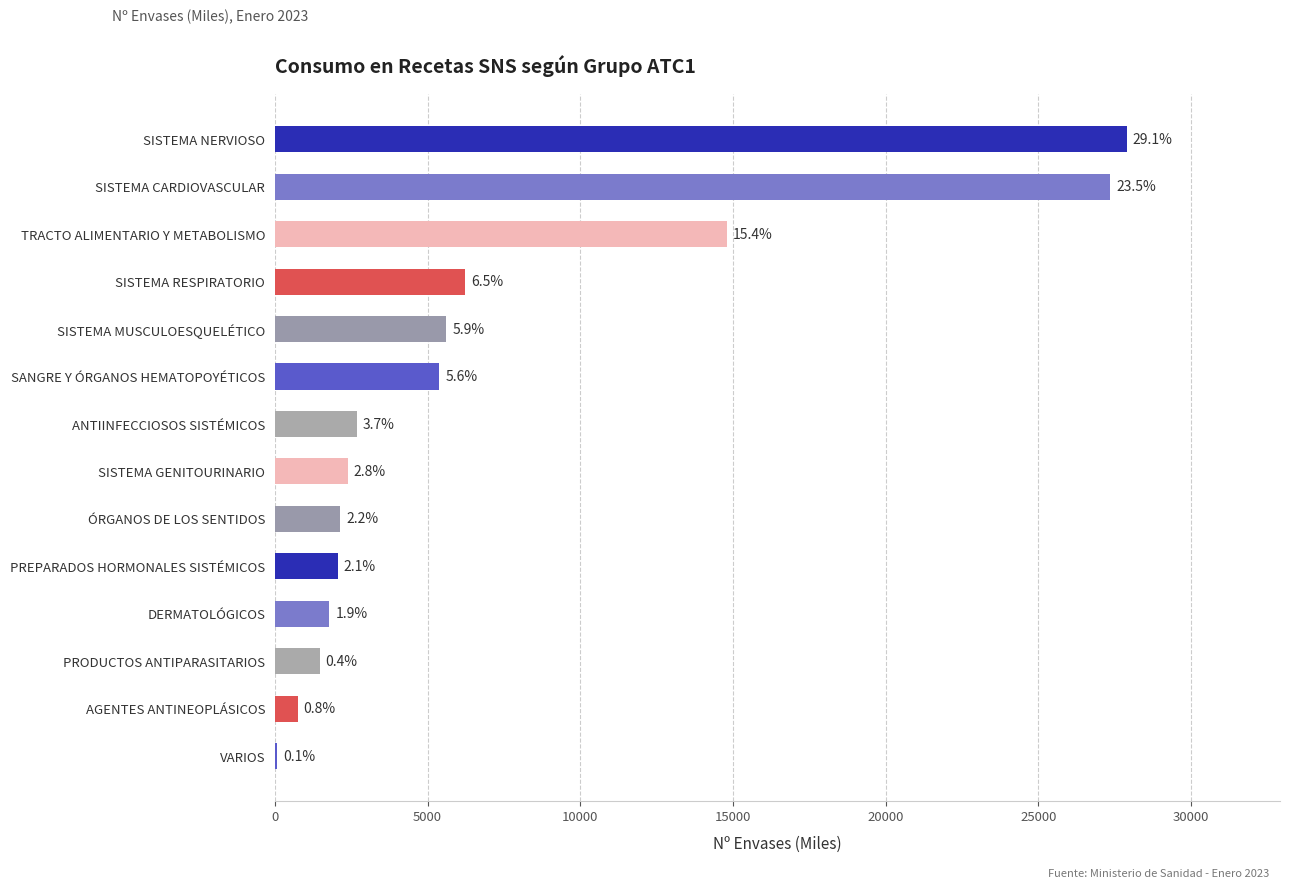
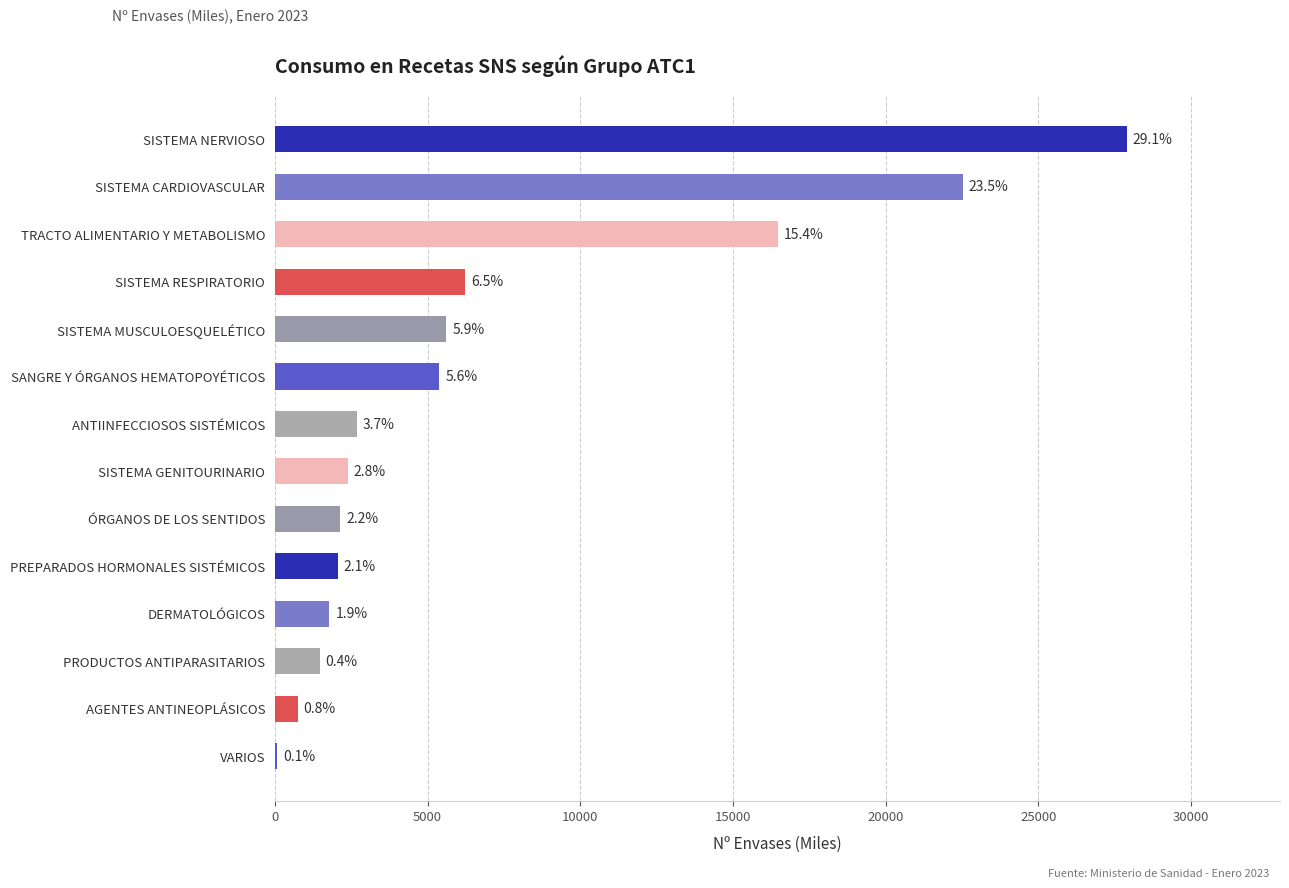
SISTEMA CARDIOVASCULAR: 27400 -> 22500
TRACTO ALIMENTARIO Y METABOLISMO: 14800 -> 16500
